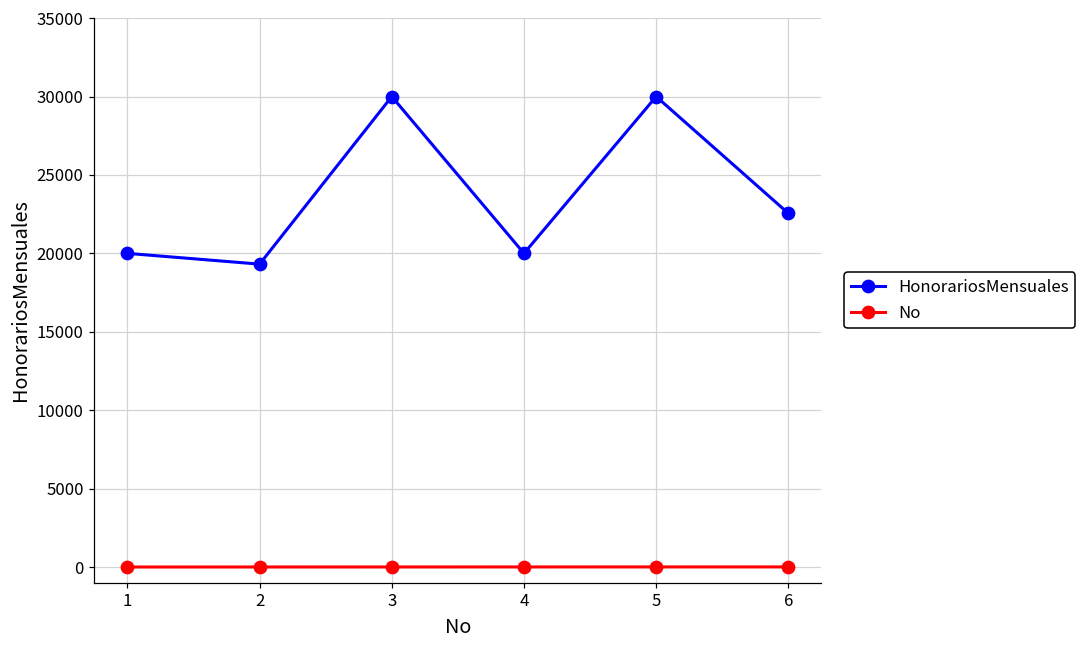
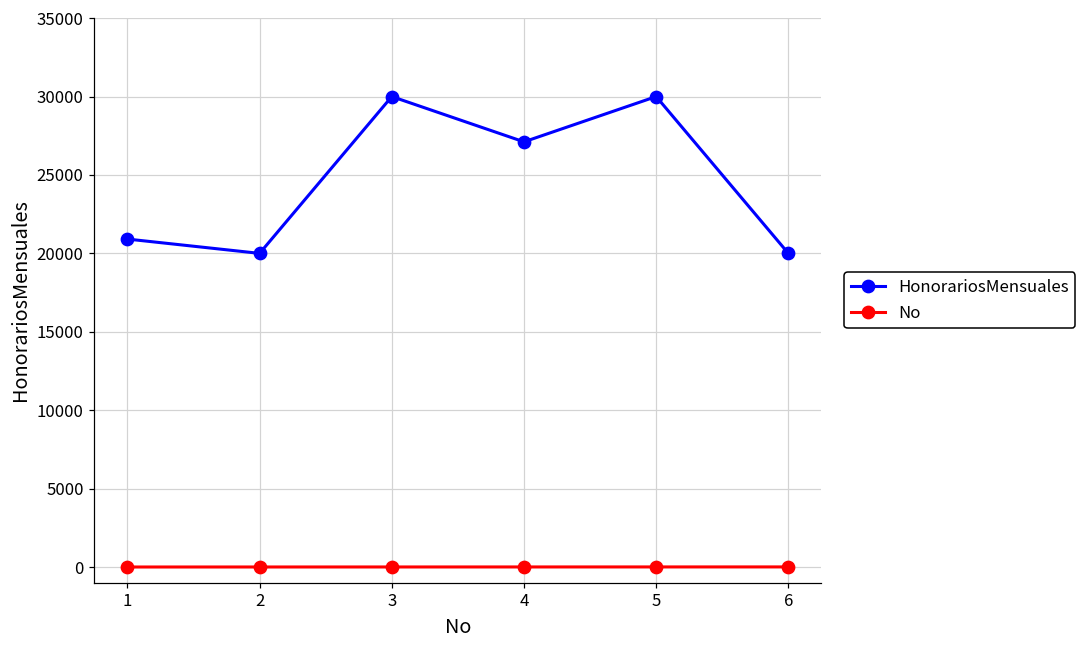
HonorariosMensuales, 1: 20000 -> 20900
HonorariosMensuales, 2: 19300 -> 20000
HonorariosMensuales, 4: 20000 -> 27100
HonorariosMensuales, 6: 22600 -> 20000
